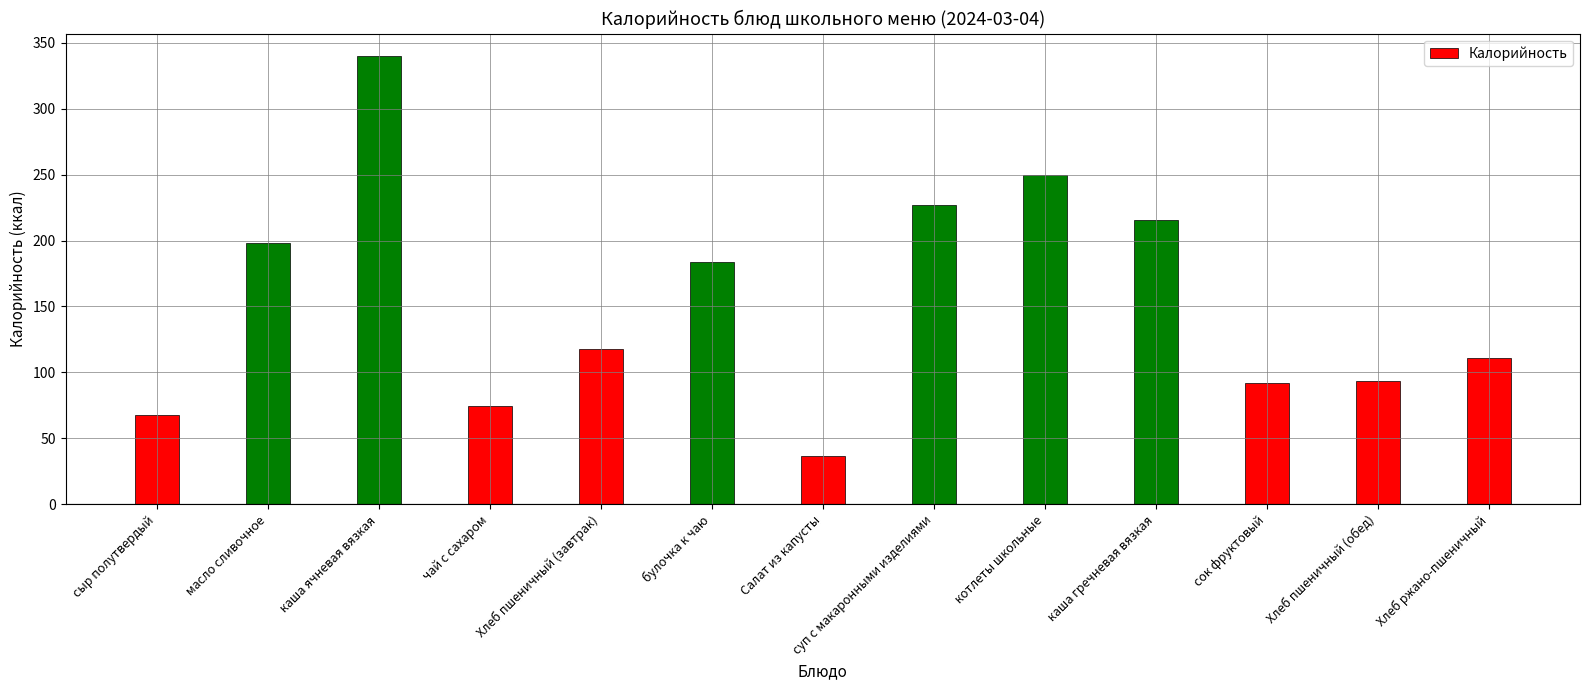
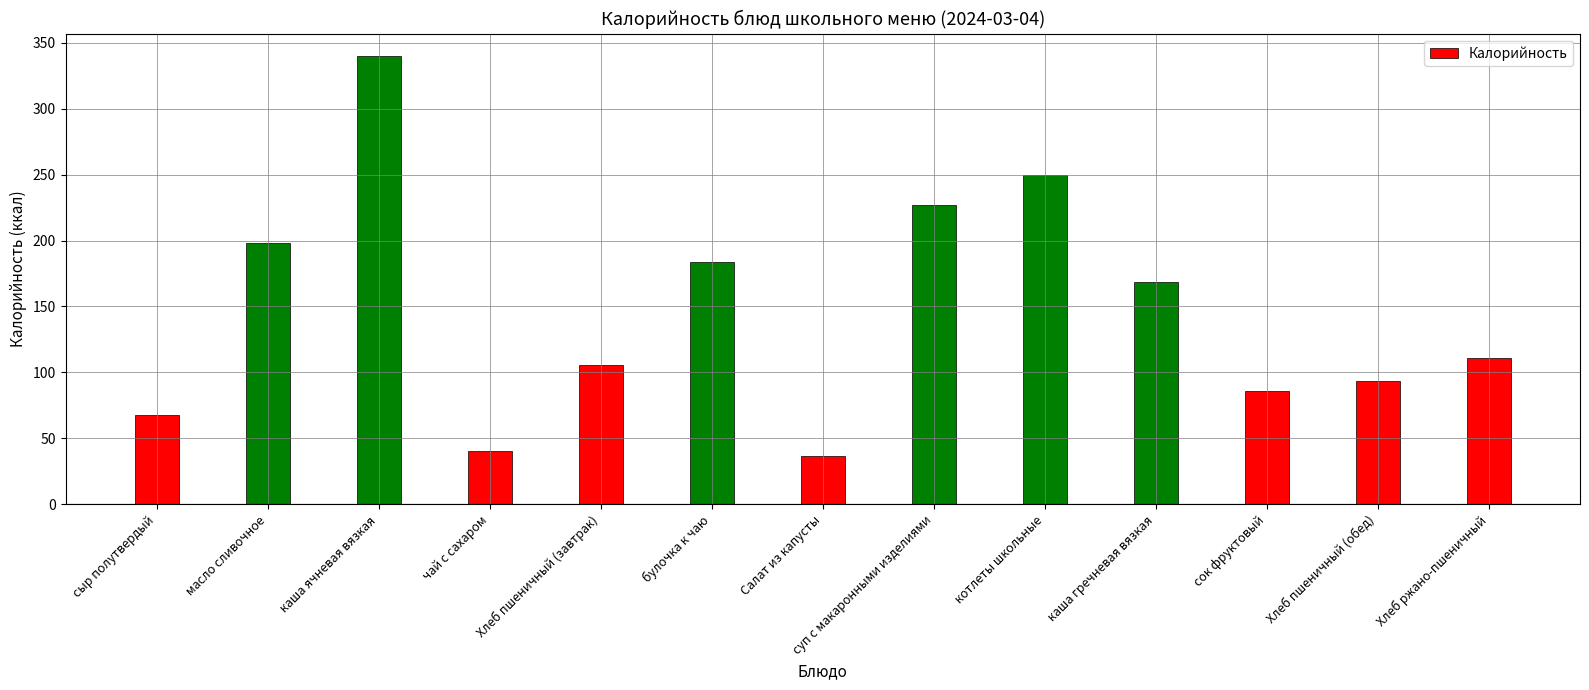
чай с сахаром: 74 -> 40
Хлеб пшеничный (завтрак): 118 -> 106
каша гречневая вязкая: 215 -> 169
сок фруктовый: 92 -> 86
